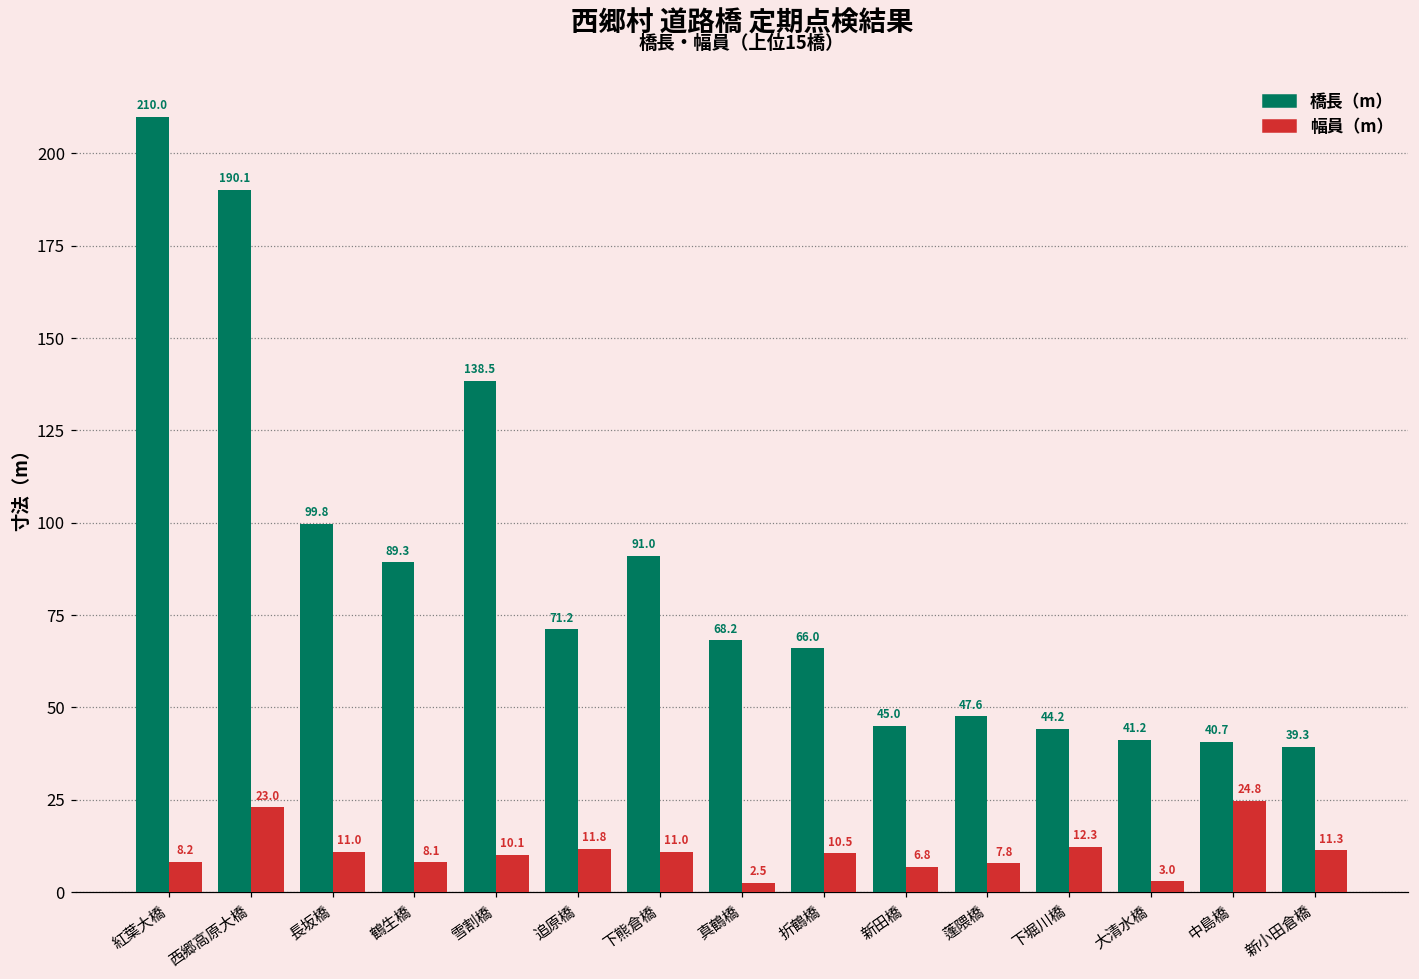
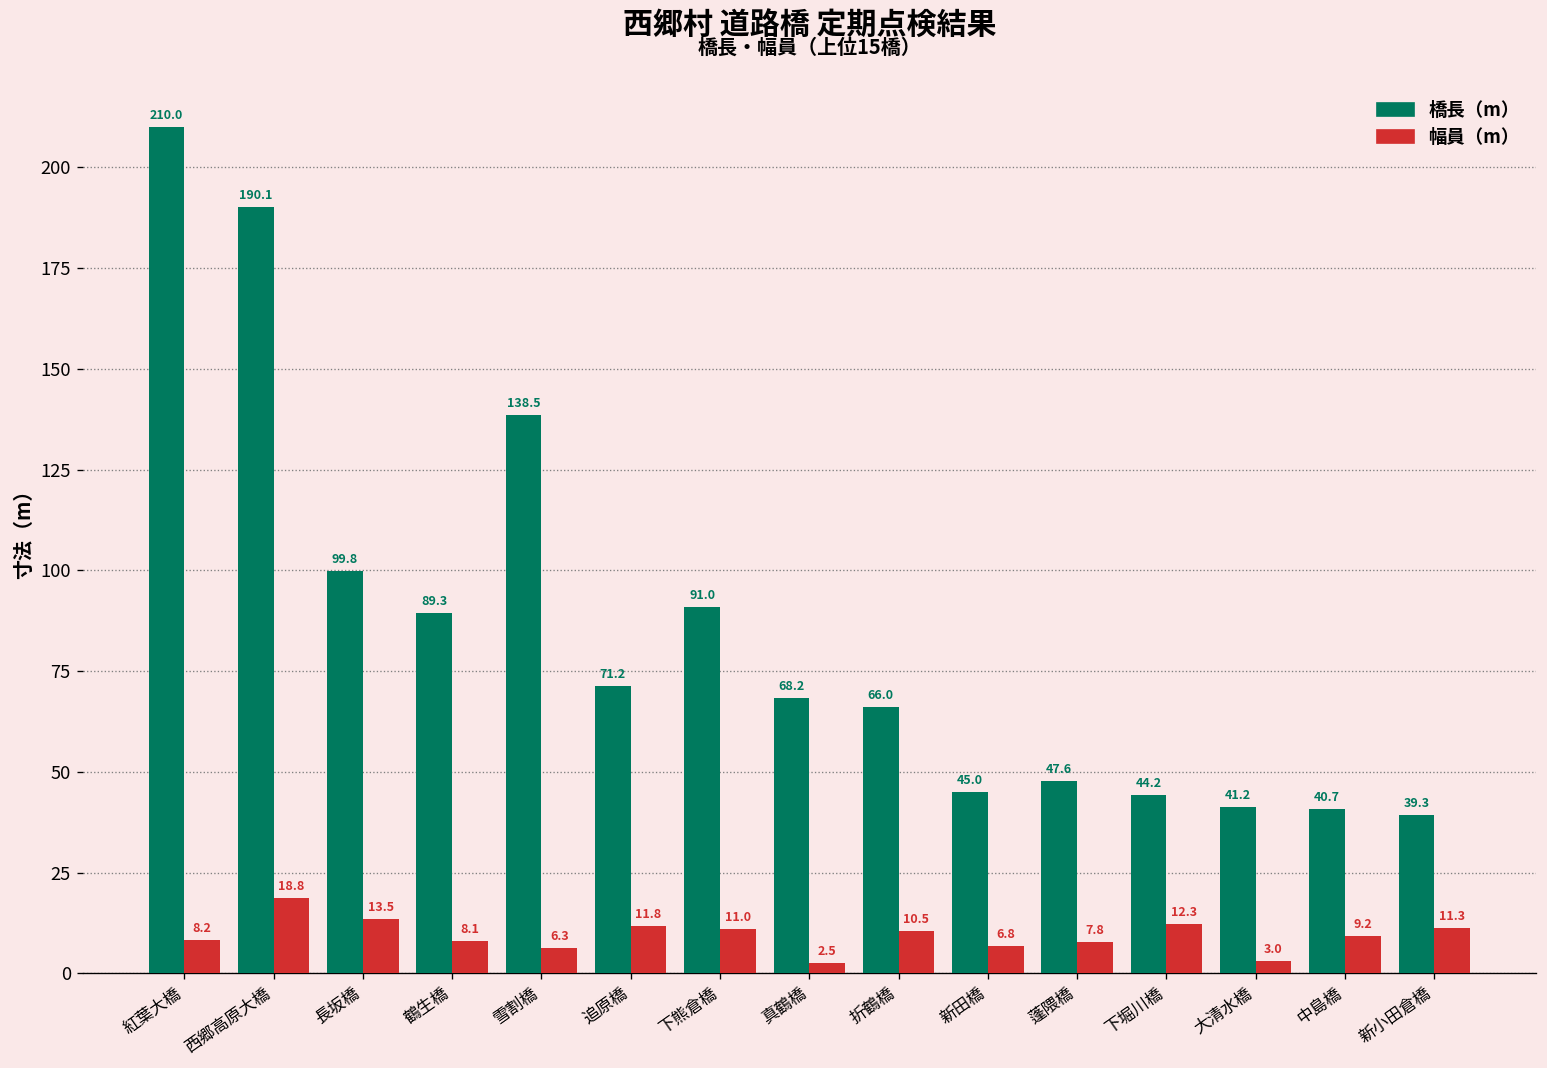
幅員（m）, 西郷高原大橋: 23.0 -> 18.8
幅員（m）, 長坂橋: 11.0 -> 13.5
幅員（m）, 雪割橋: 10.1 -> 6.3
幅員（m）, 中島橋: 24.8 -> 9.2
